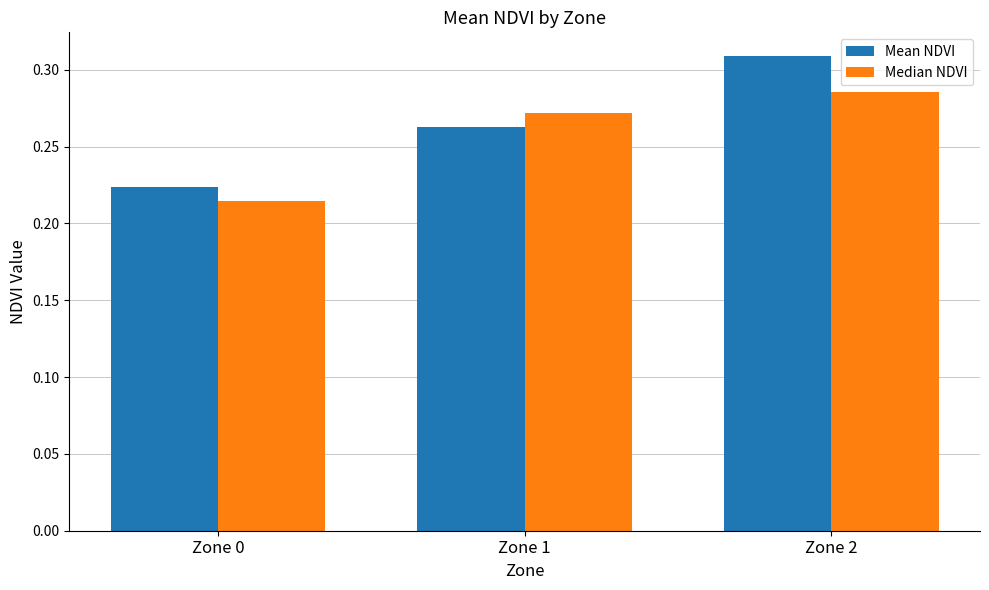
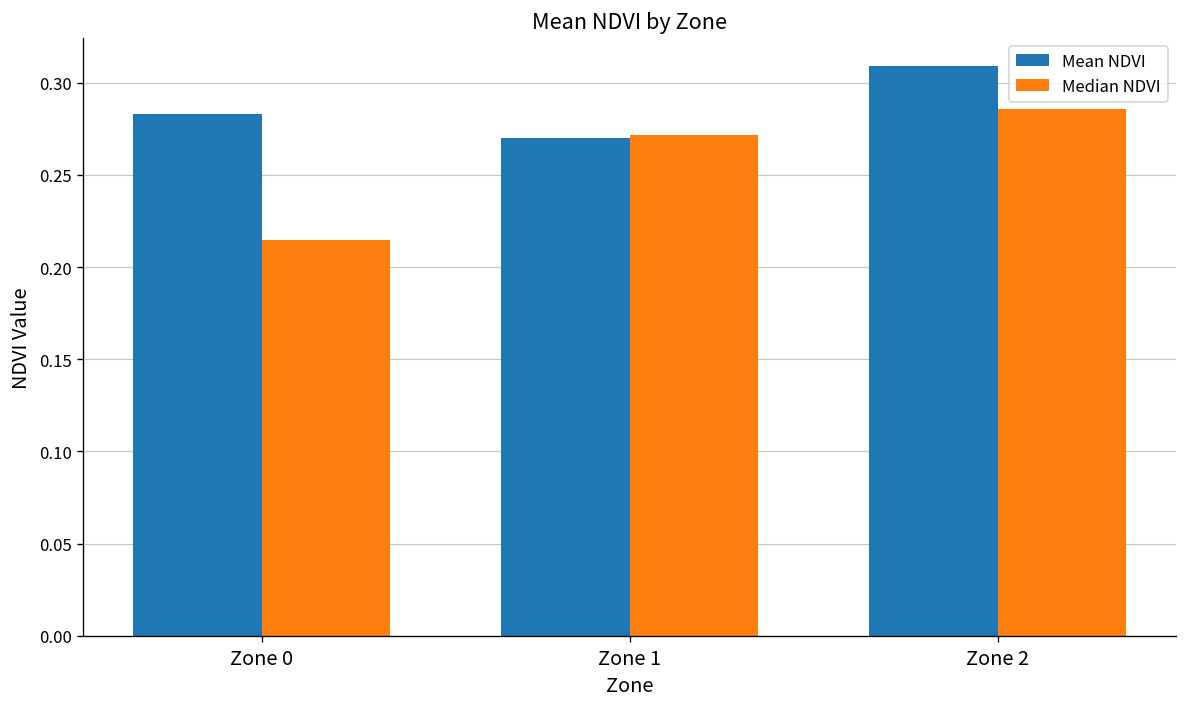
Mean NDVI, Zone 0: 0.224 -> 0.283
Mean NDVI, Zone 1: 0.263 -> 0.270
